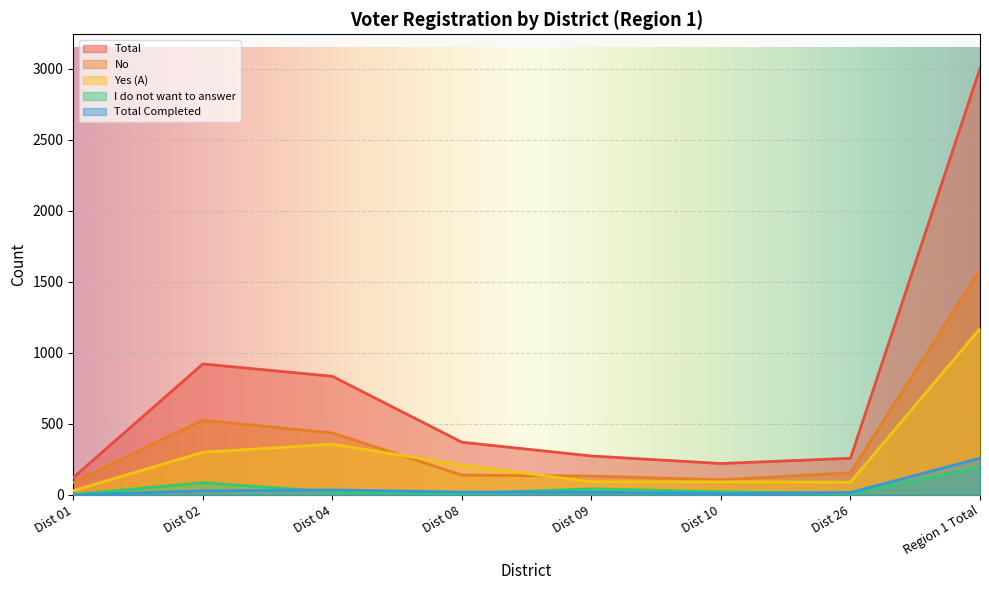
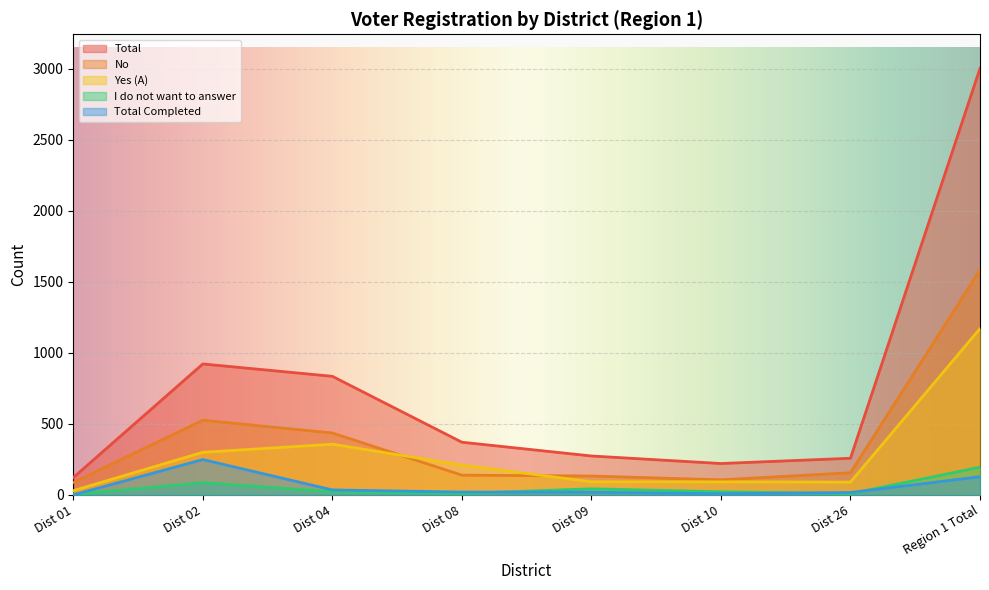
Total Completed, Dist 02: 30 -> 250
Total Completed, Region 1 Total: 260 -> 130
